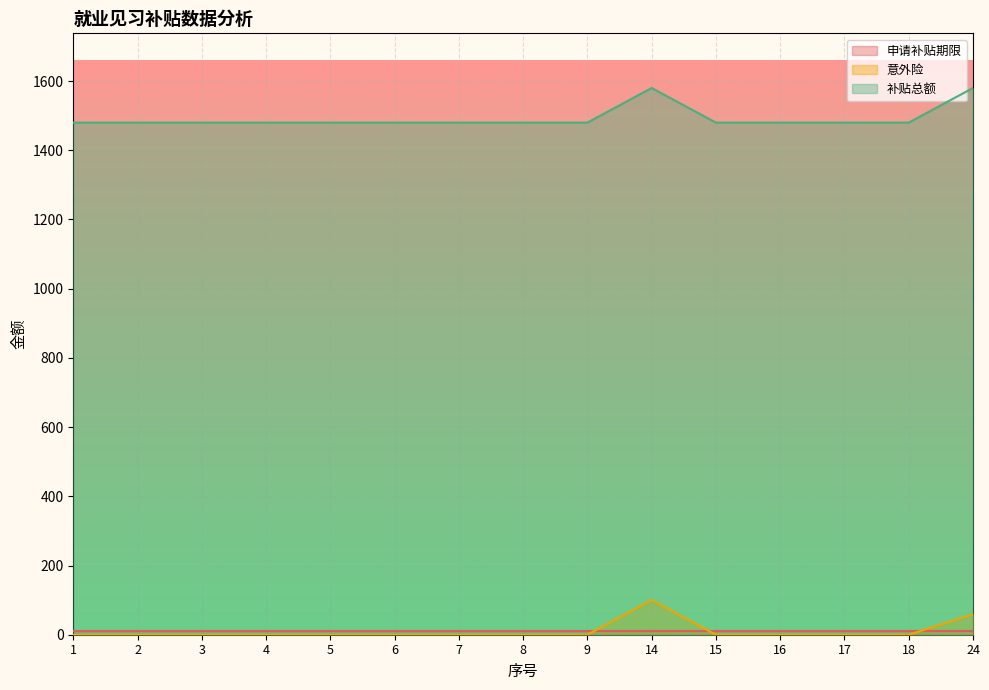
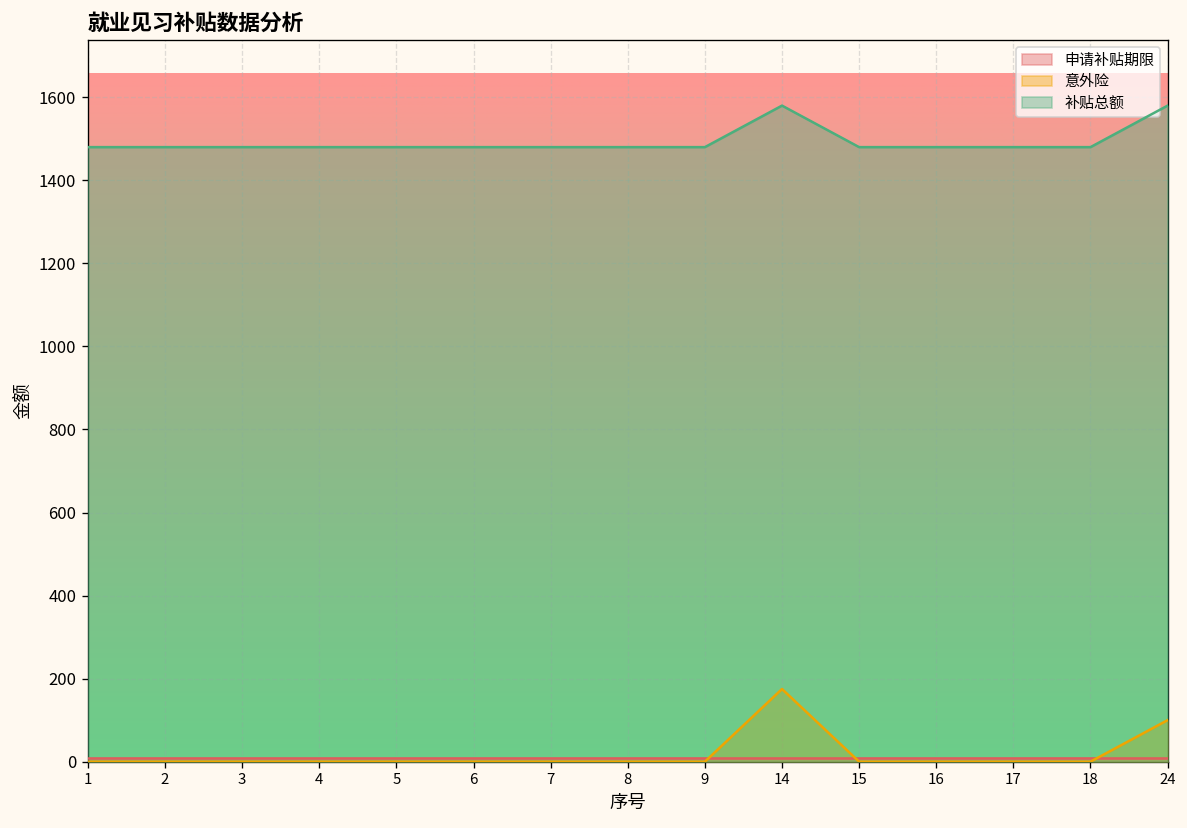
意外险, 14: 100 -> 180
意外险, 24: 60 -> 100
